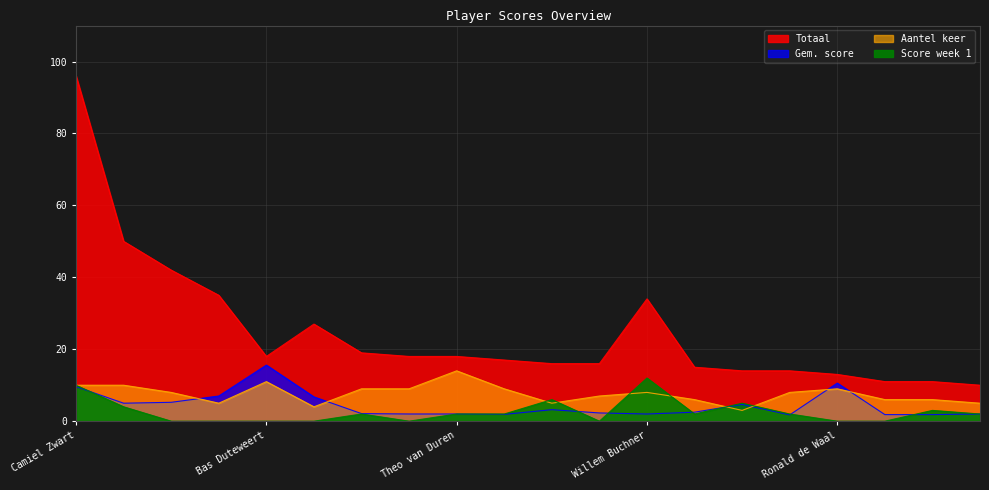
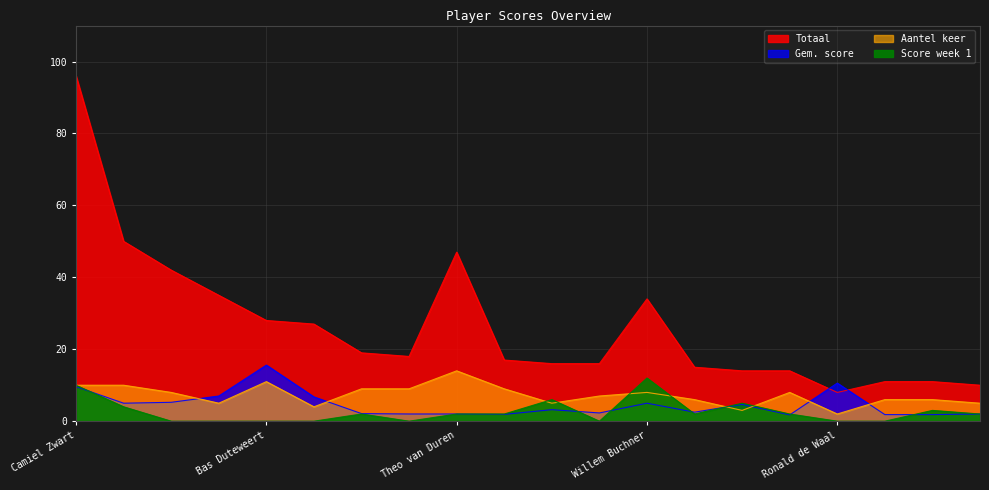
Totaal, Bas Duteweert: 18 -> 28
Totaal, Theo van Duren: 18 -> 47
Gem. score, Willem Buchner: 2 -> 5
Totaal, Ronald de Waal: 13 -> 8
Aantel keer, Ronald de Waal: 9 -> 2
